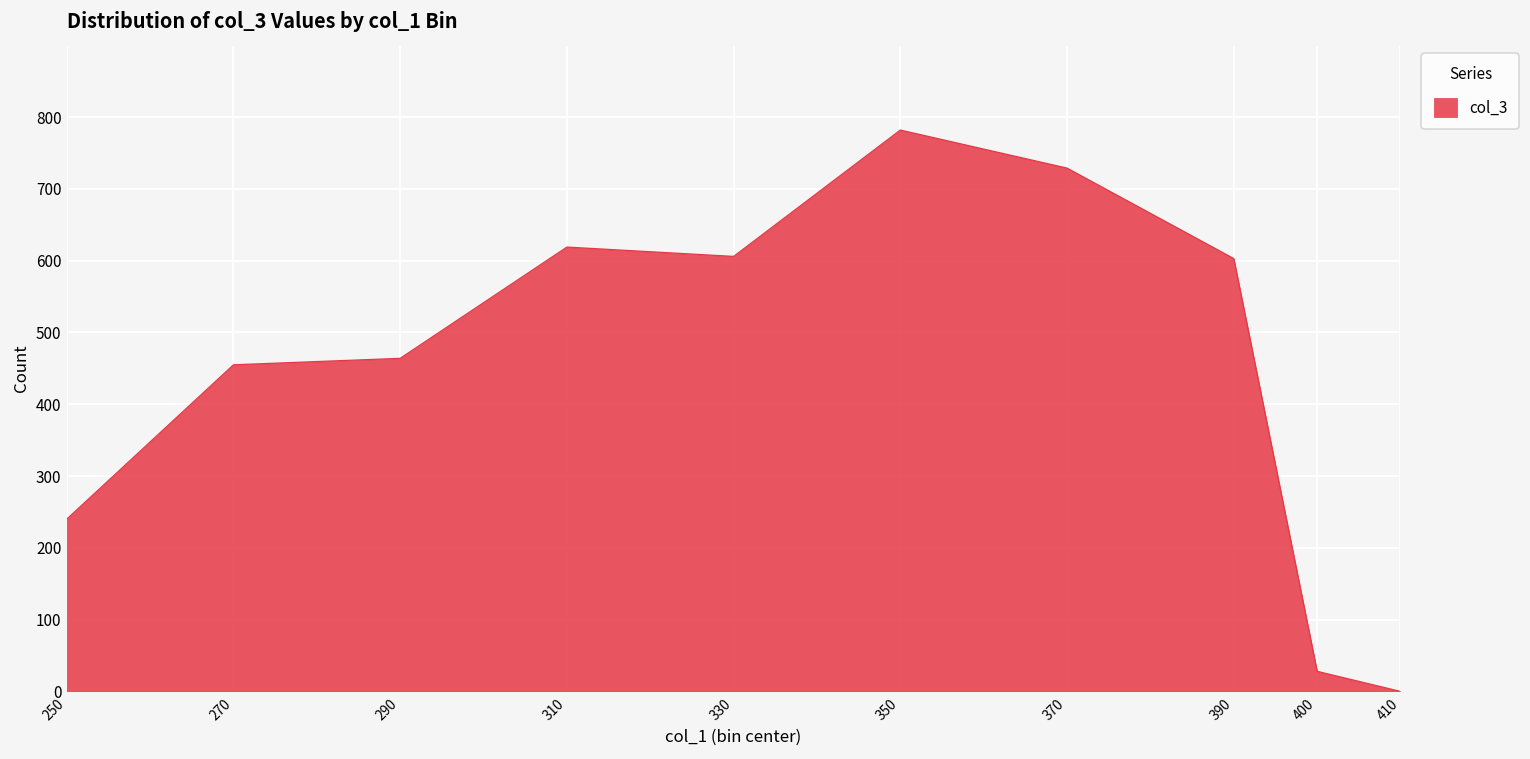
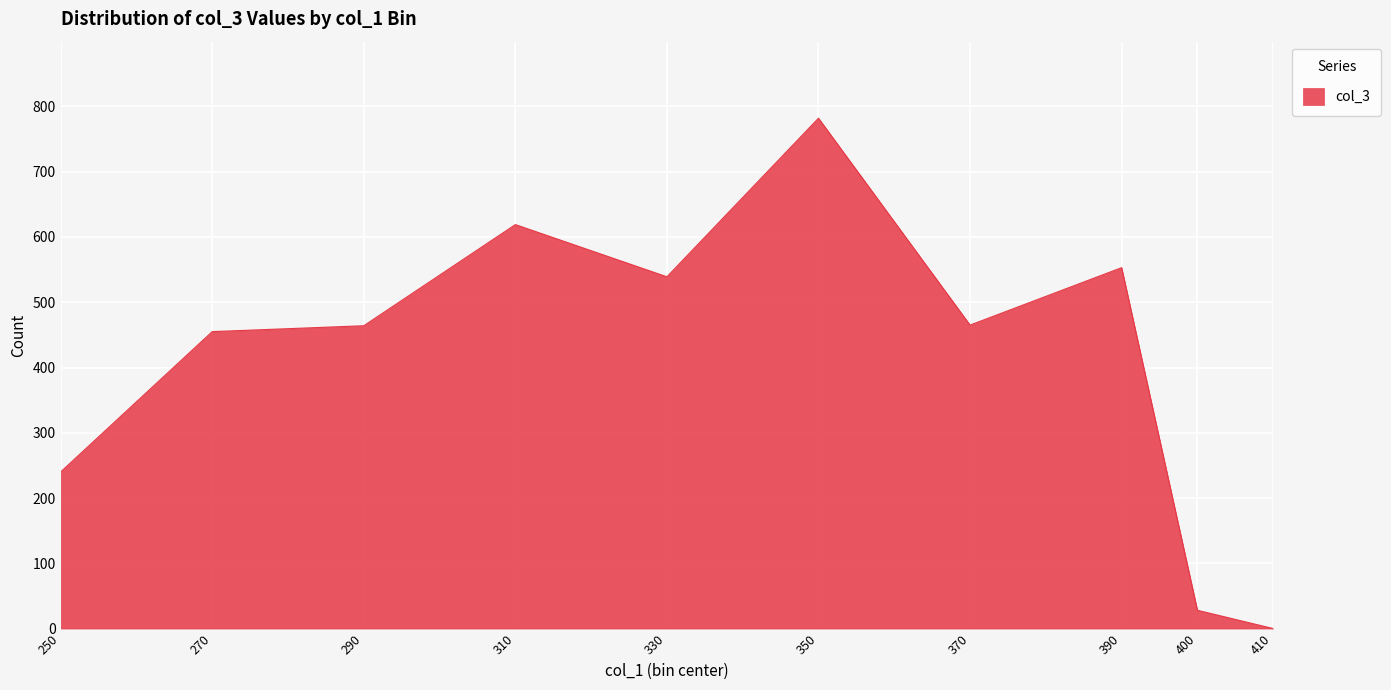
330: 610 -> 540
370: 730 -> 470
390: 600 -> 550
